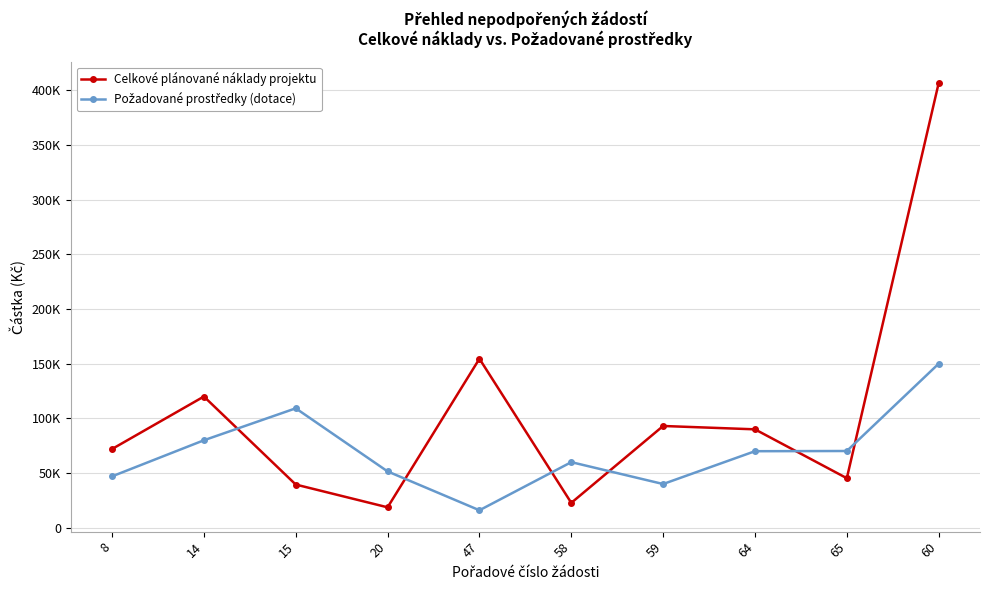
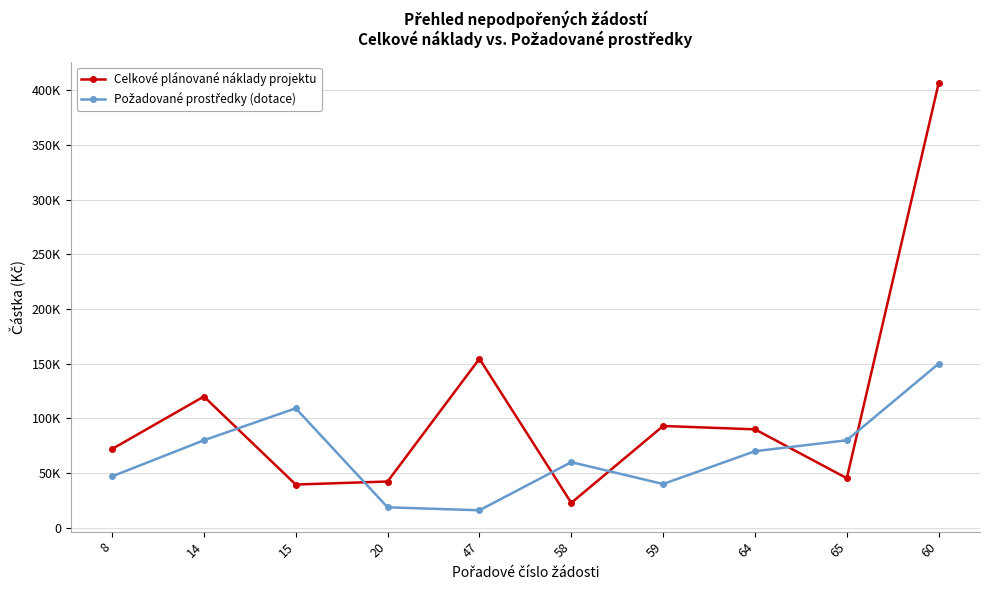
Celkové plánované náklady projektu, 20: 19000 -> 42000
Požadované prostředky (dotace), 20: 52000 -> 19000
Požadované prostředky (dotace), 65: 70000 -> 80000
